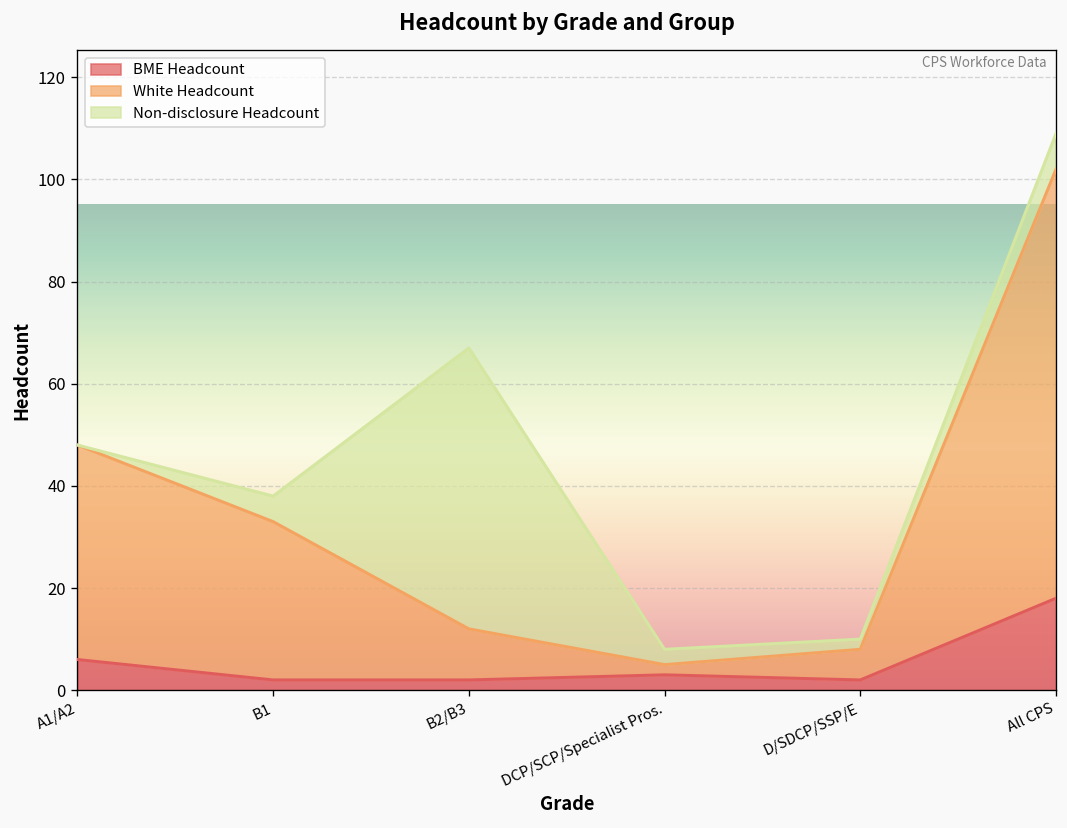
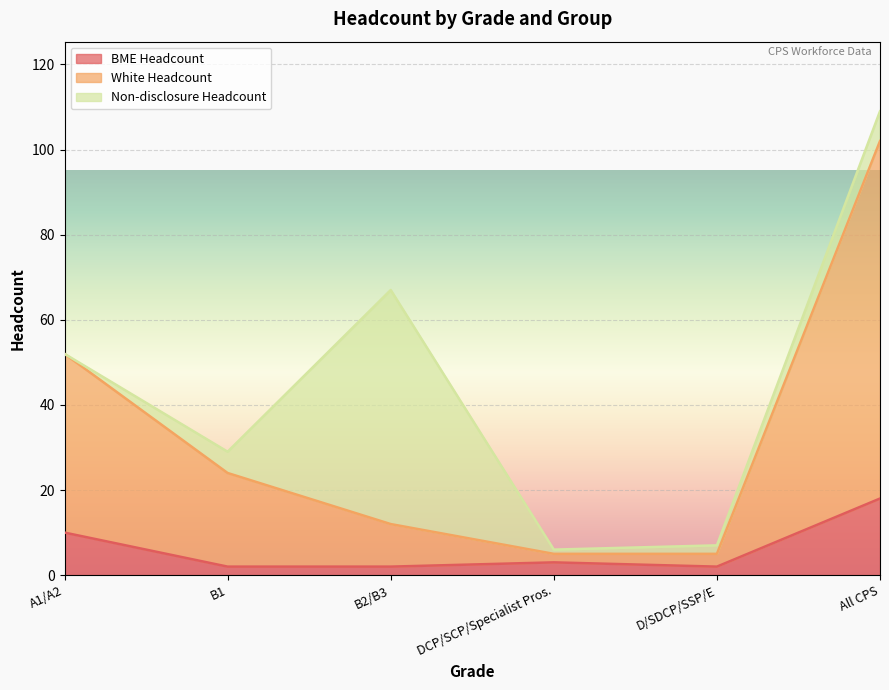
BME Headcount, A1/A2: 6 -> 10
White Headcount, B1: 31 -> 22
Non-disclosure Headcount, DCP/SCP/Specialist Pros.: 3 -> 1
White Headcount, D/SDCP/SSP/E: 6 -> 3
